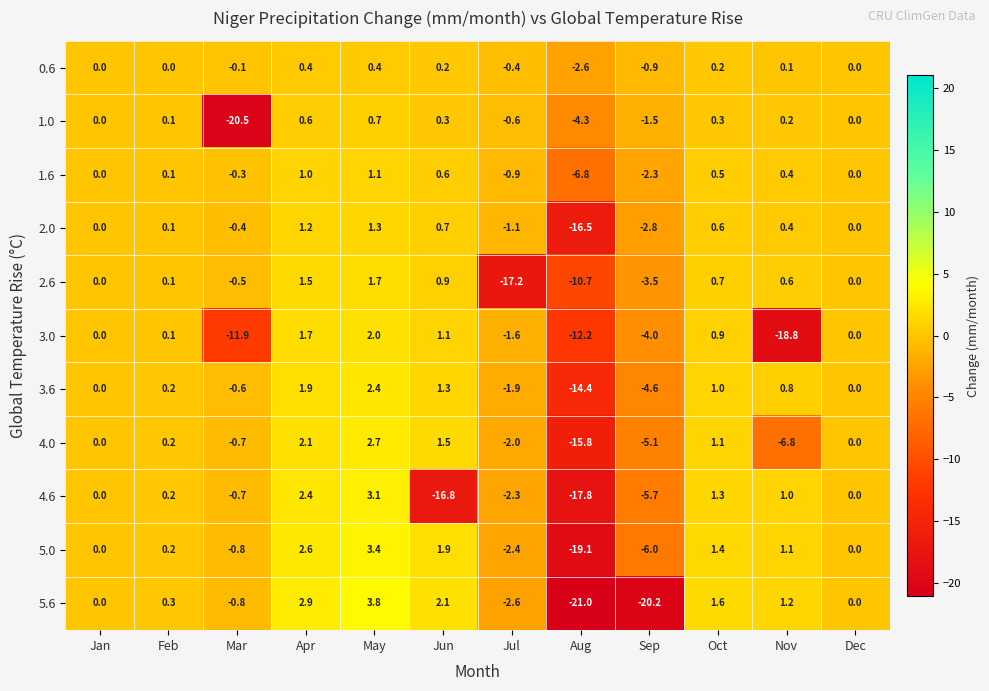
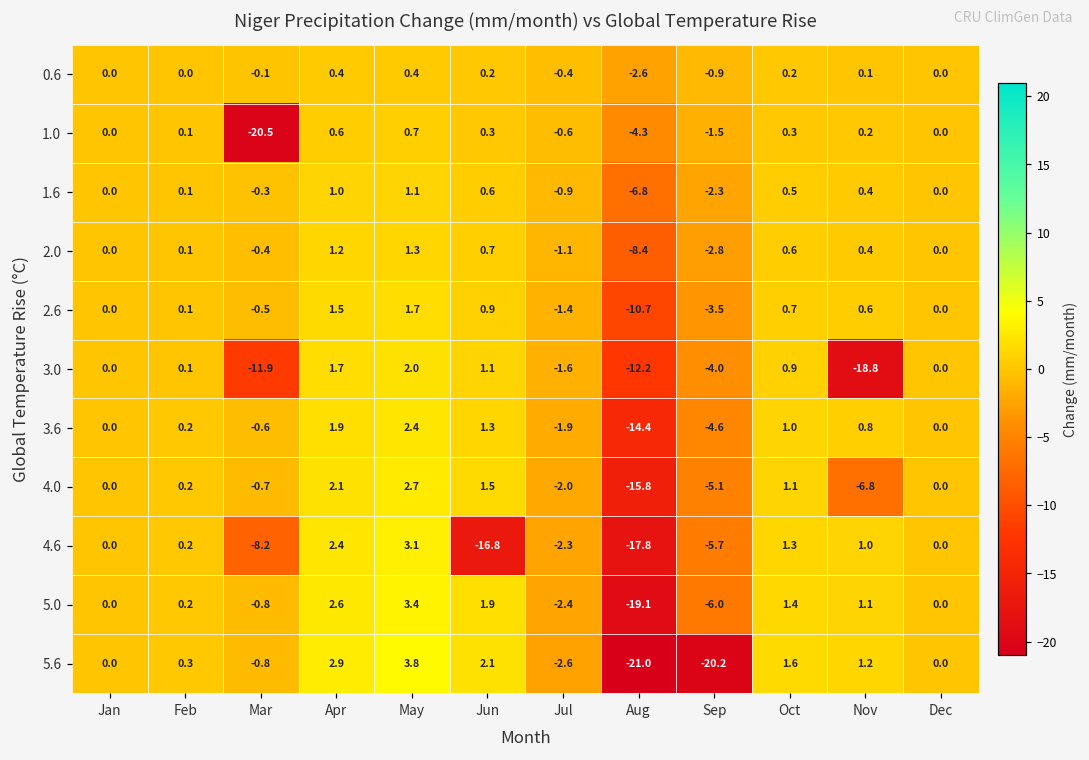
2.0, Aug: -16.5 -> -8.4
2.6, Jul: -17.2 -> -1.4
4.6, Mar: -0.7 -> -8.2
